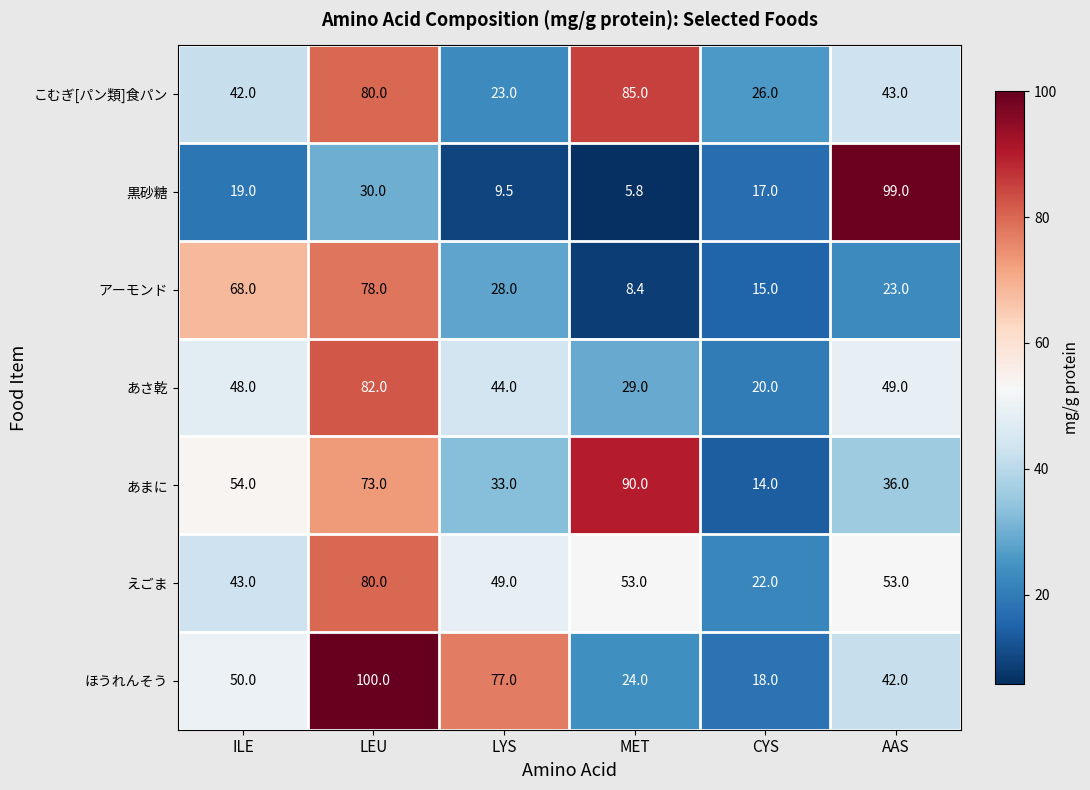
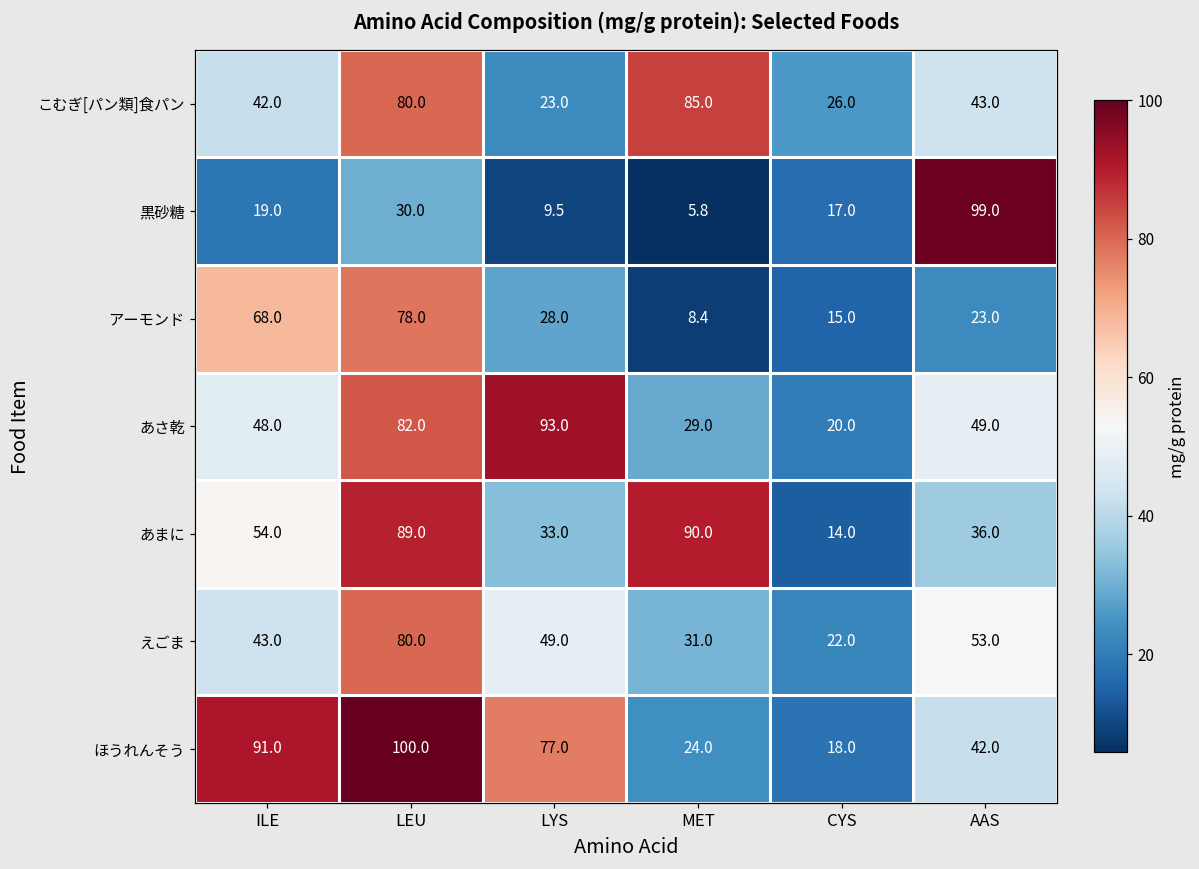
あさ乾, LYS: 44.0 -> 93.0
あまに, LEU: 73.0 -> 89.0
えごま, MET: 53.0 -> 31.0
ほうれんそう, ILE: 50.0 -> 91.0
